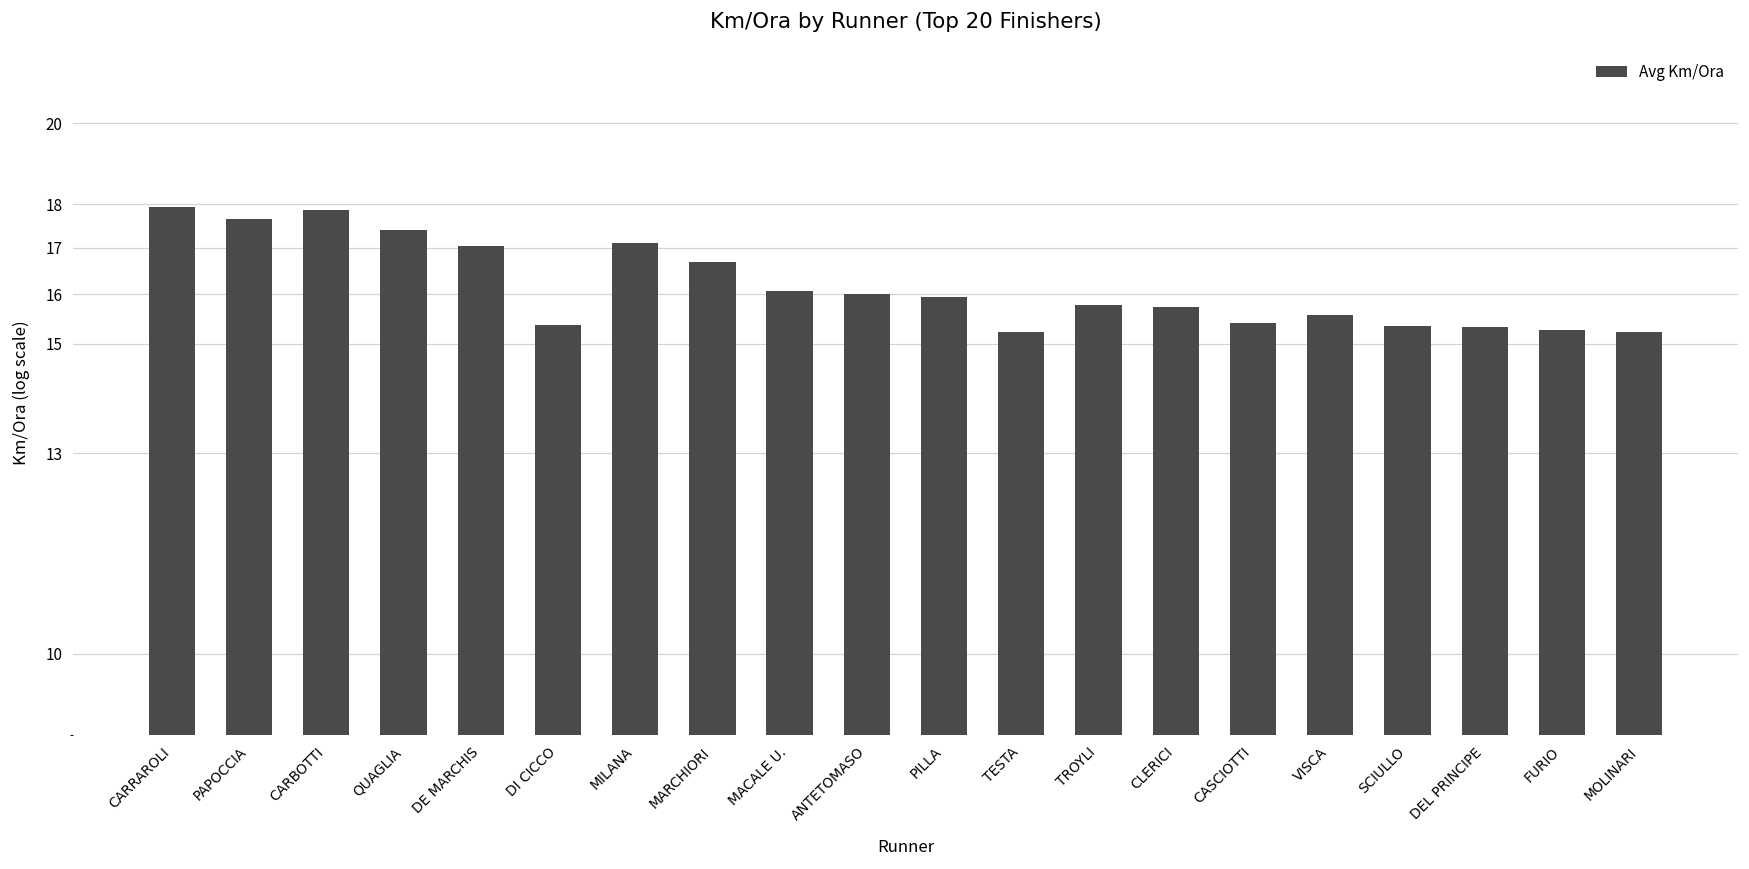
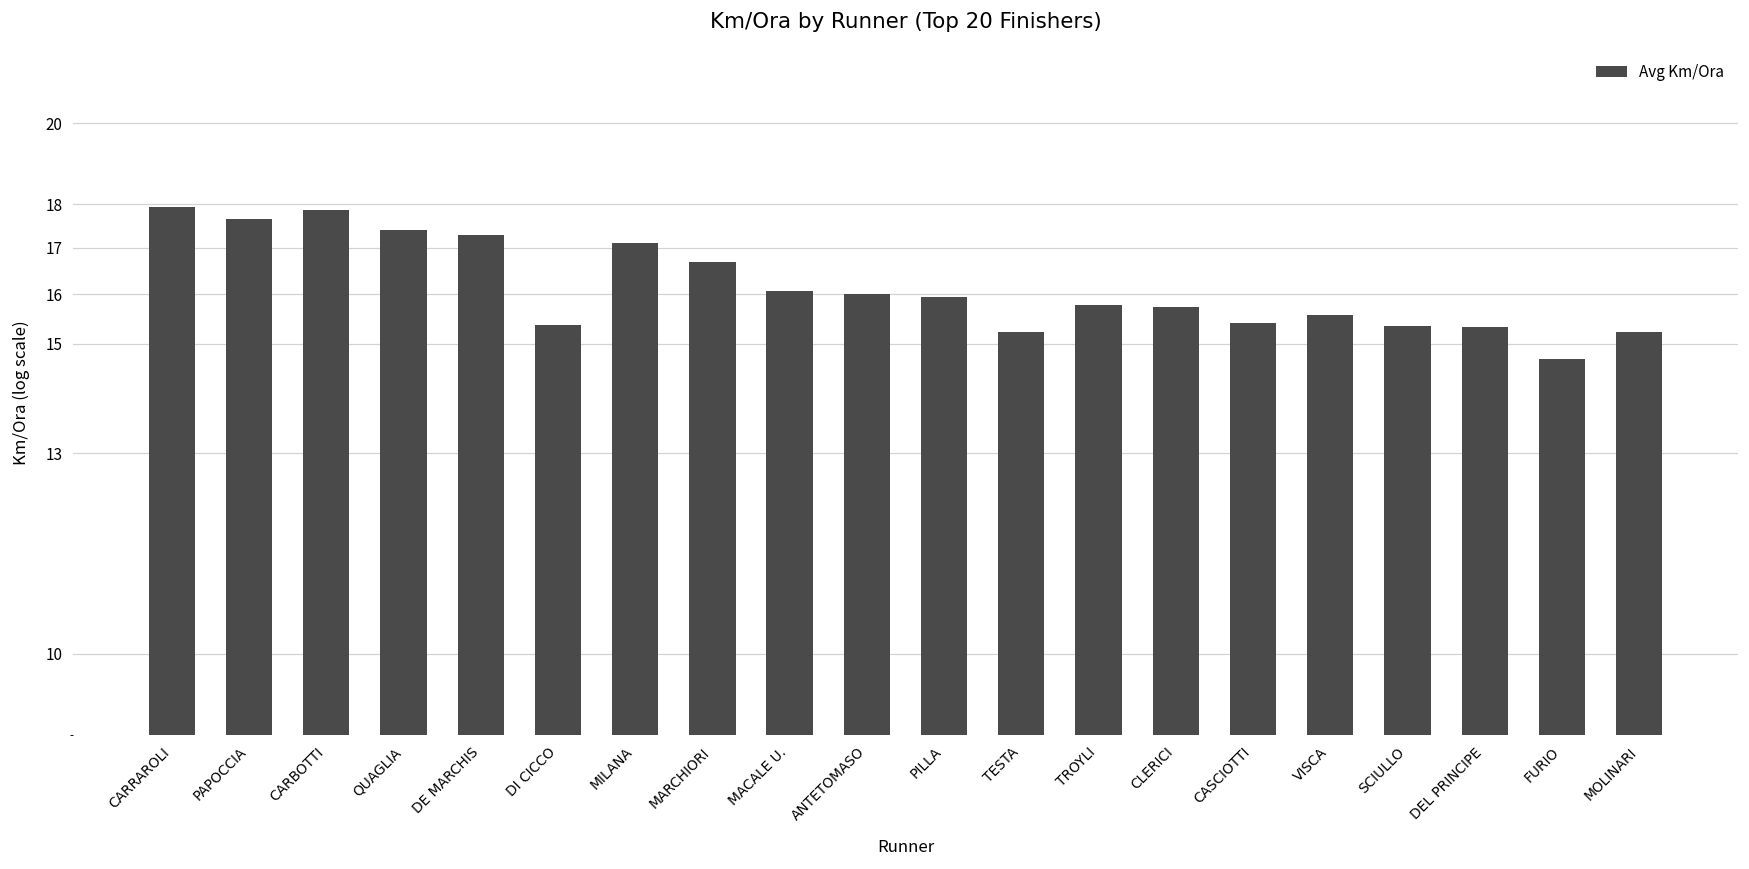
DE MARCHIS: 17.0 -> 17.3
FURIO: 15.3 -> 14.7
